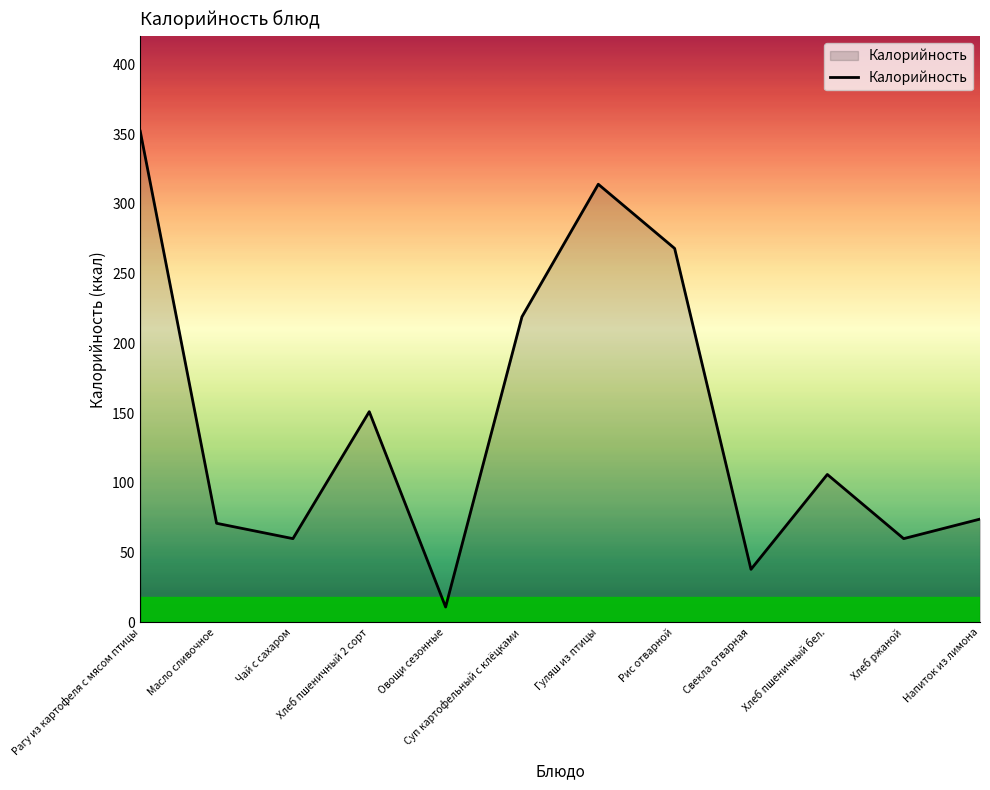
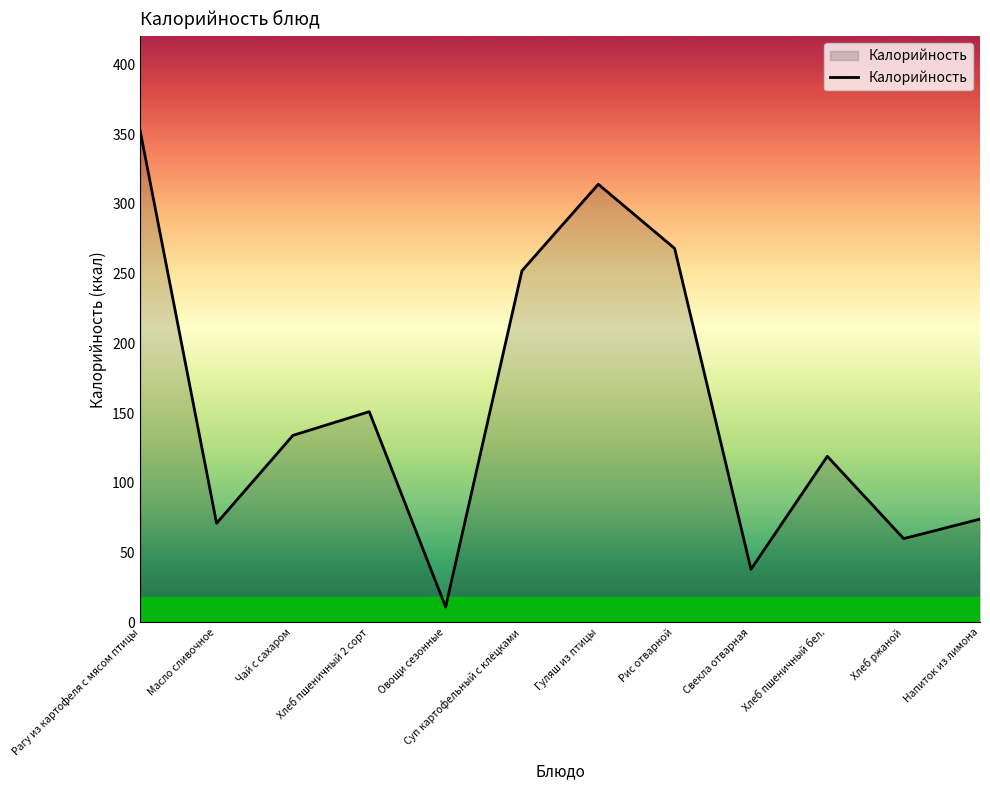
Чай с сахаром: 60 -> 134
Суп картофельный с клёцками: 219 -> 252
Хлеб пшеничный бел.: 106 -> 119
